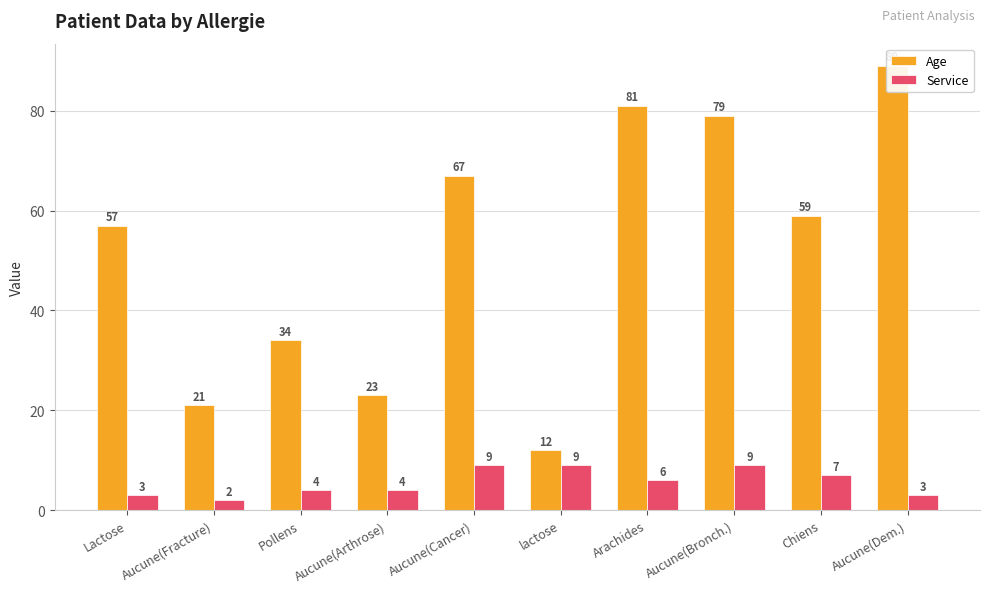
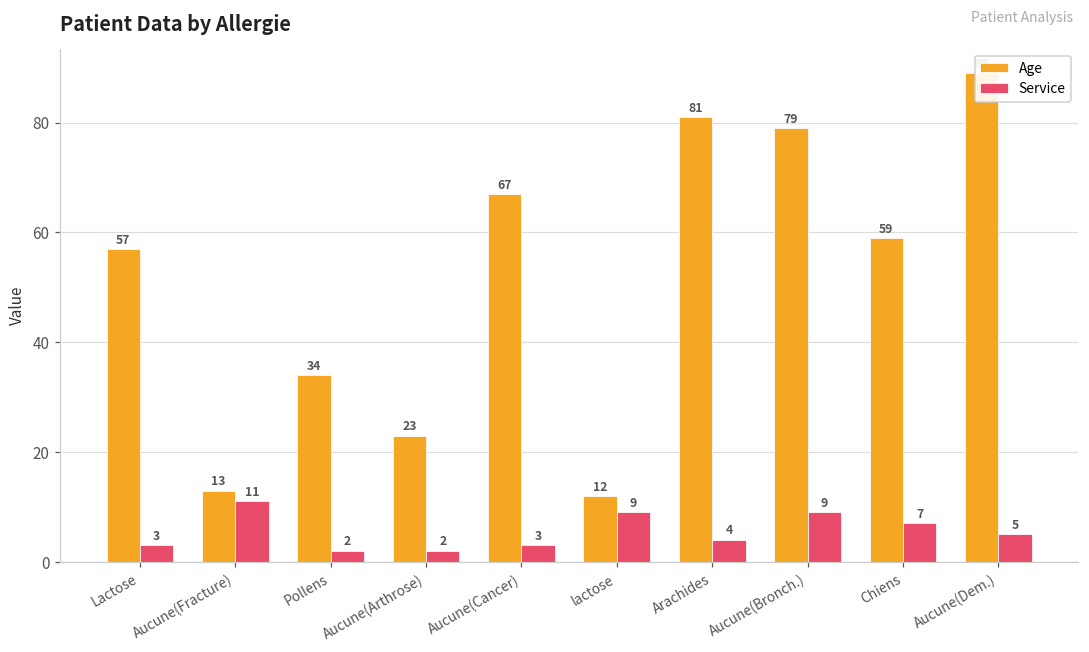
Age, Aucune(Fracture): 21 -> 13
Service, Aucune(Fracture): 2 -> 11
Service, Pollens: 4 -> 2
Service, Aucune(Arthrose): 4 -> 2
Service, Aucune(Cancer): 9 -> 3
Service, Arachides: 6 -> 4
Service, Aucune(Dem.): 3 -> 5
